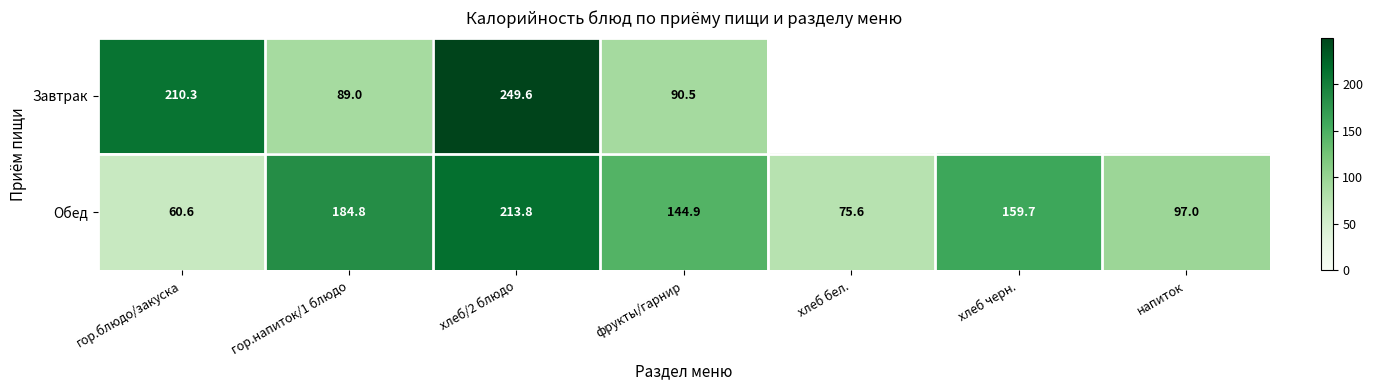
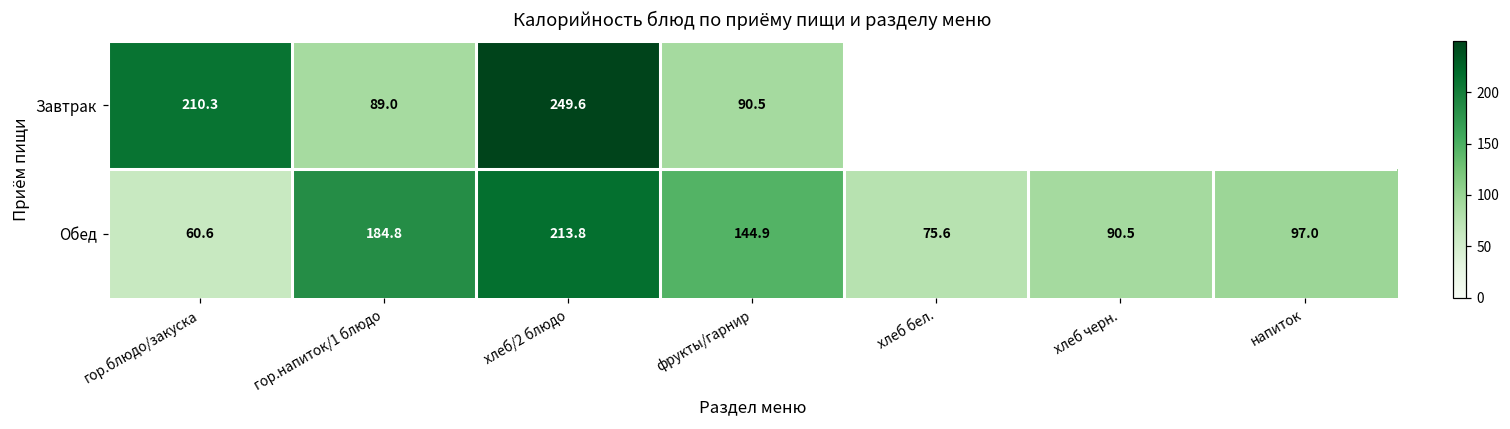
Обед, хлеб черн.: 159.7 -> 90.5
